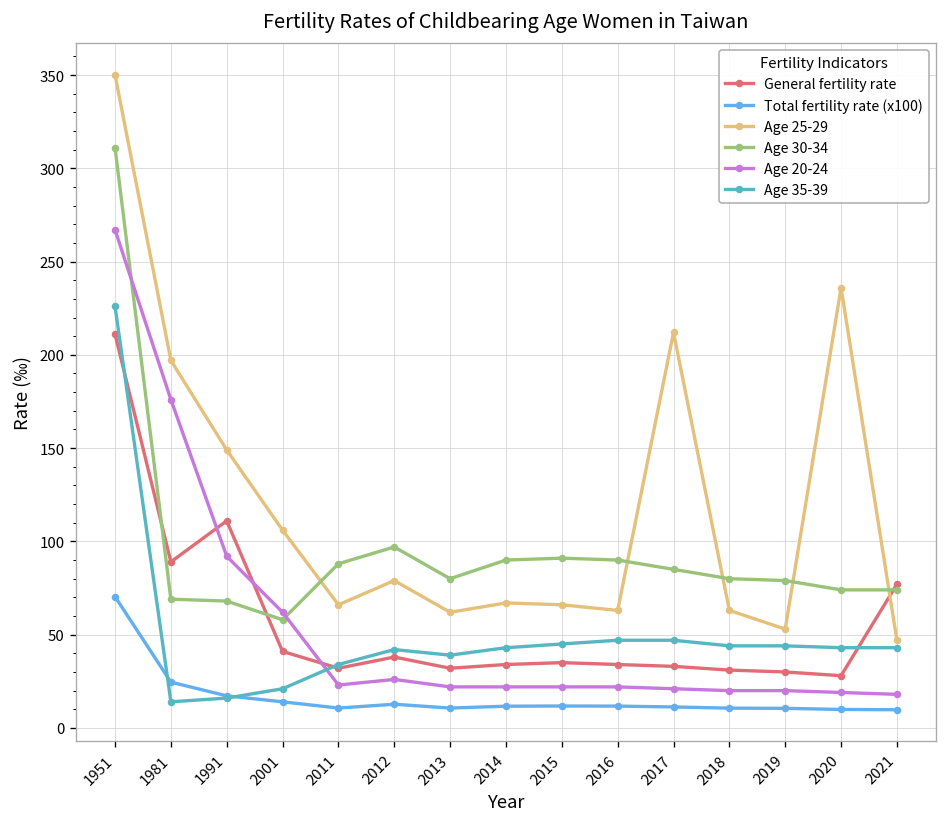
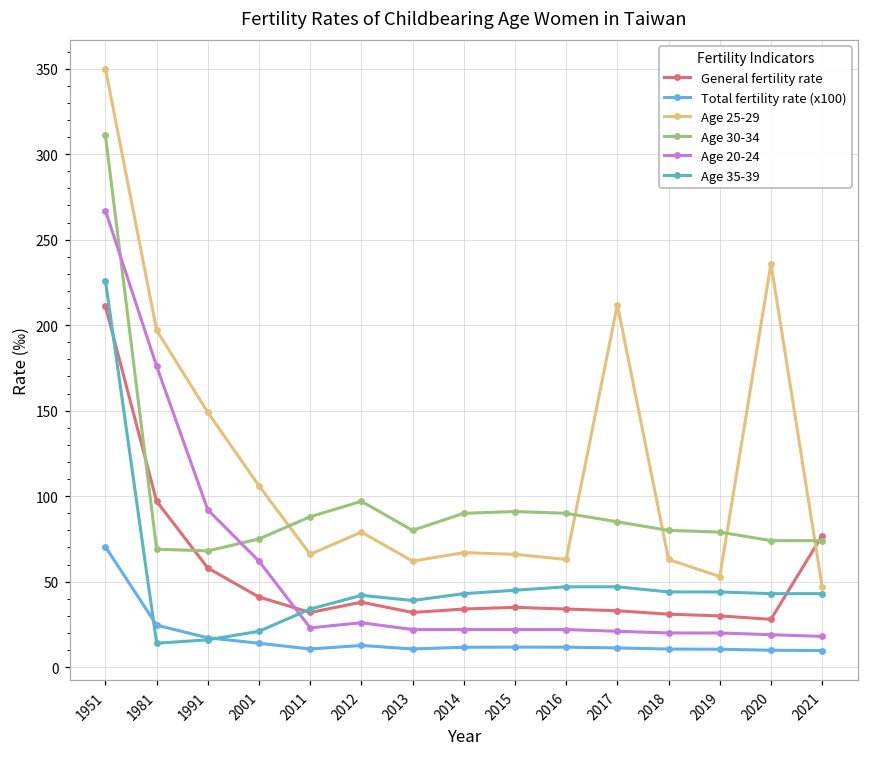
General fertility rate, 1981: 89 -> 97
General fertility rate, 1991: 111 -> 58
Age 30-34, 2001: 58 -> 75
